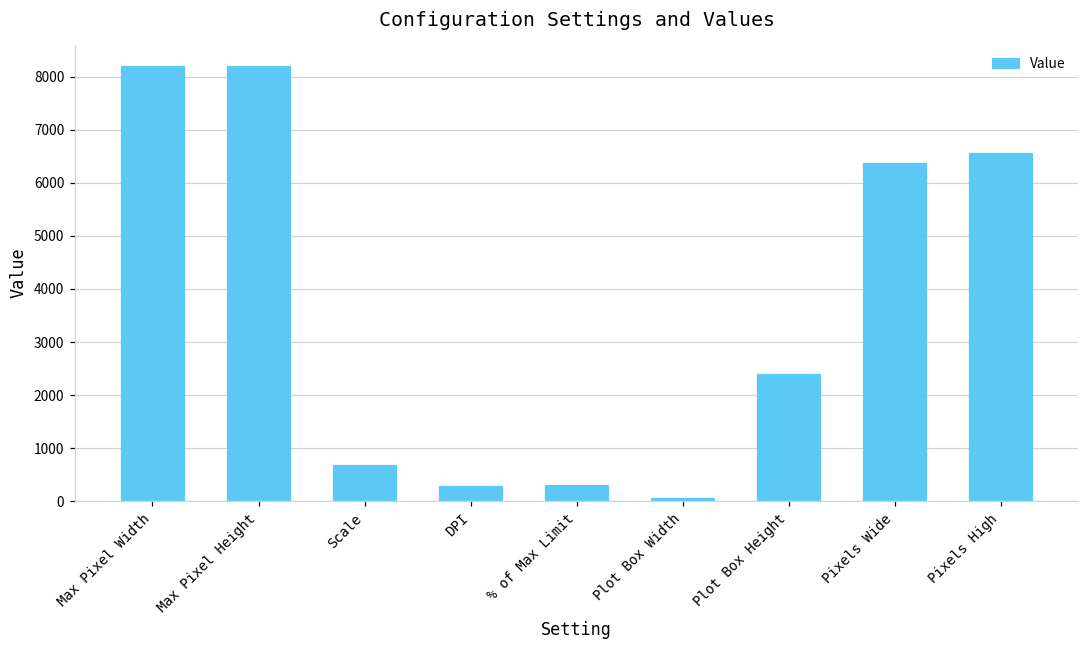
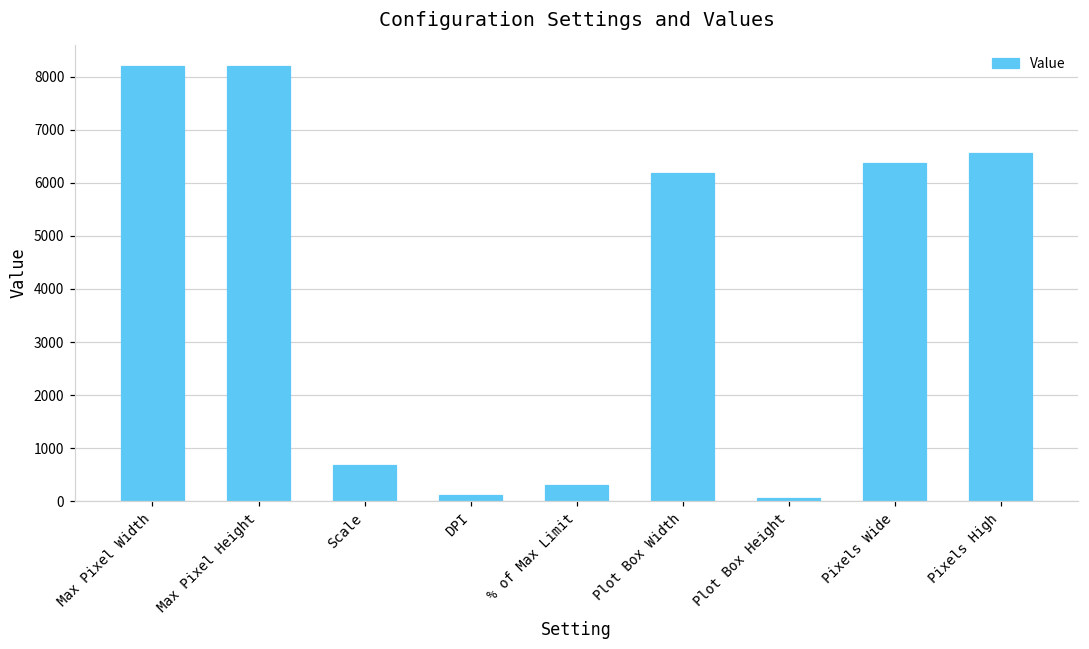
DPI: 300 -> 100
Plot Box Width: 100 -> 6200
Plot Box Height: 2400 -> 100
